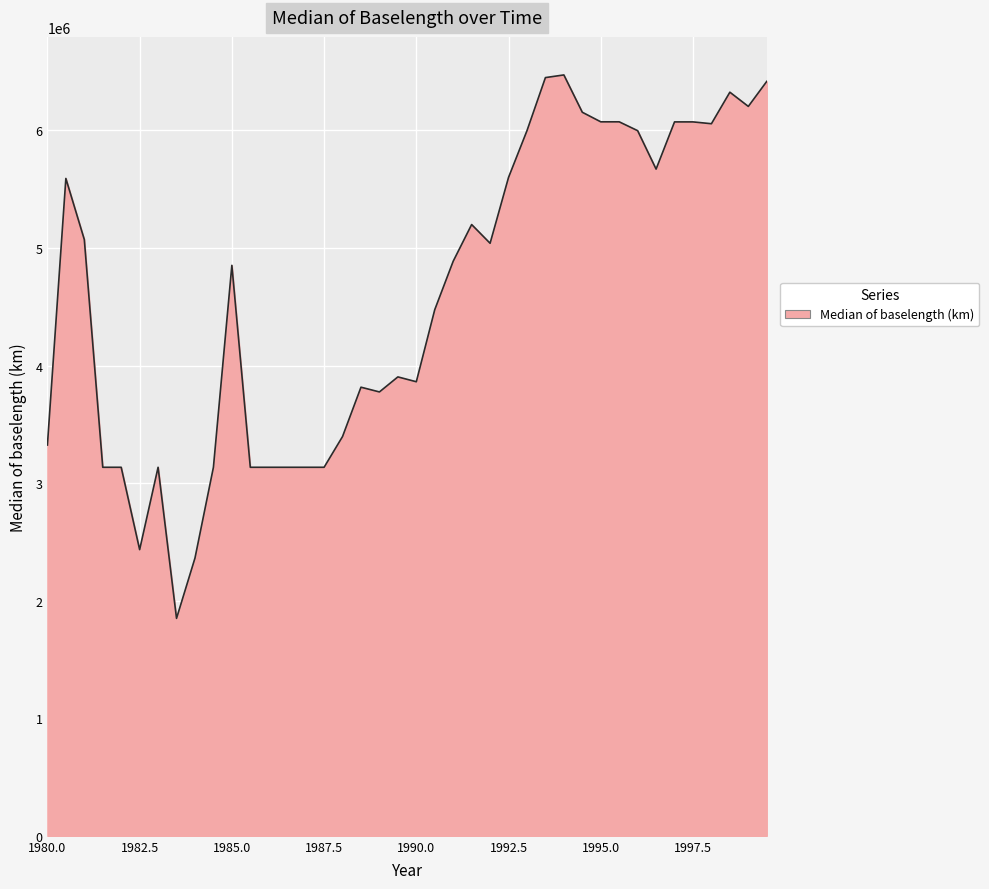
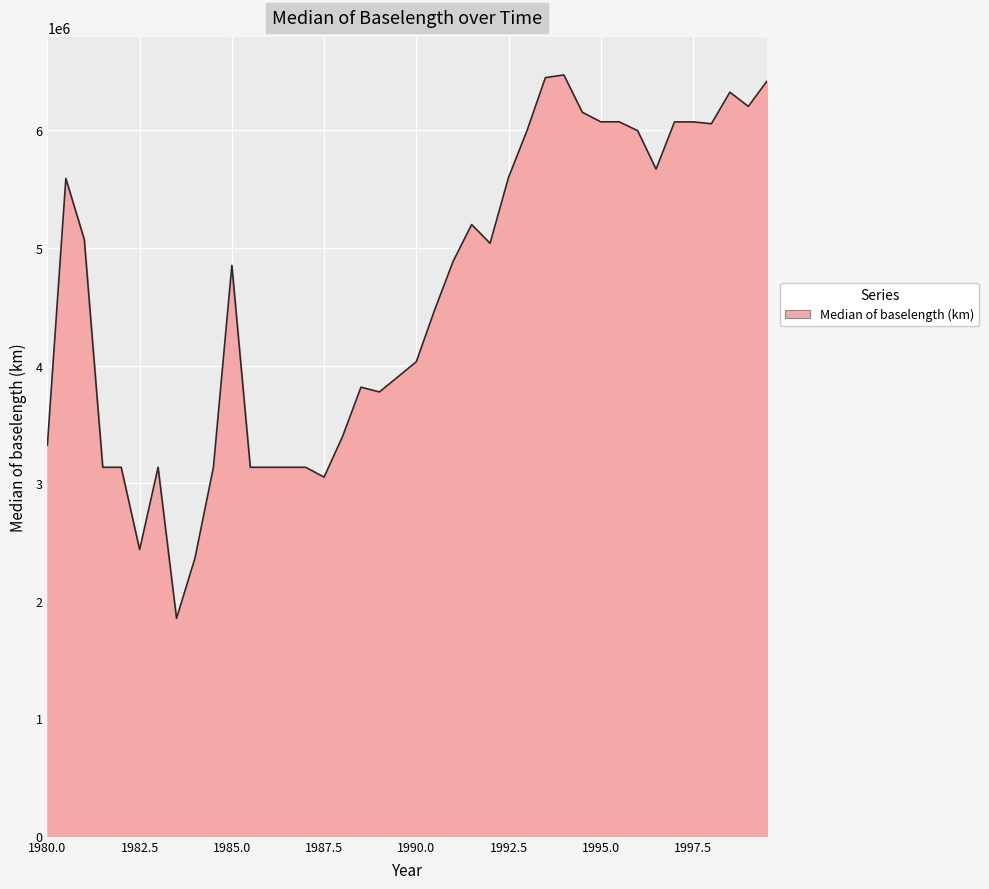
1987.5: 3130000 -> 3050000
1990.0: 3860000 -> 4030000
